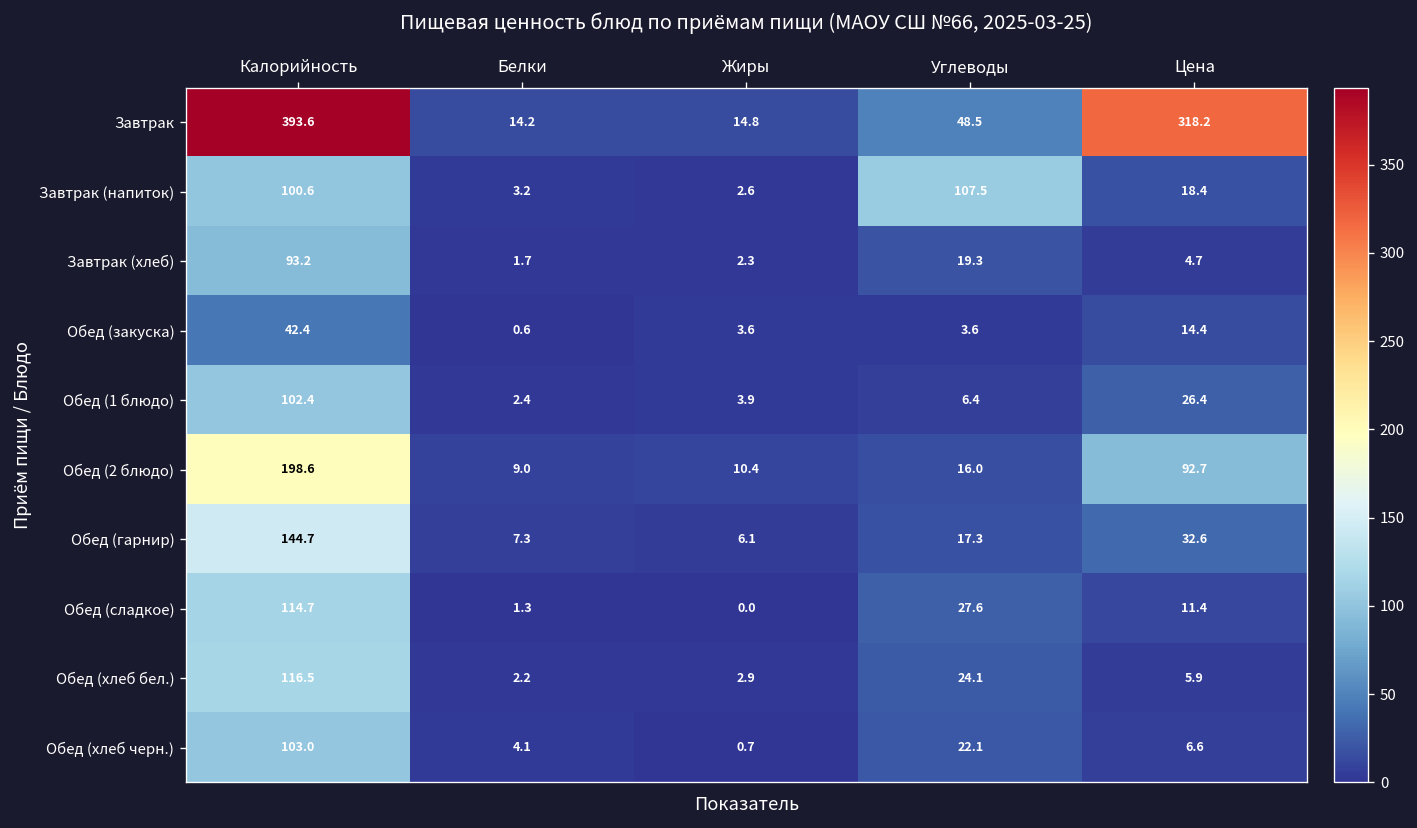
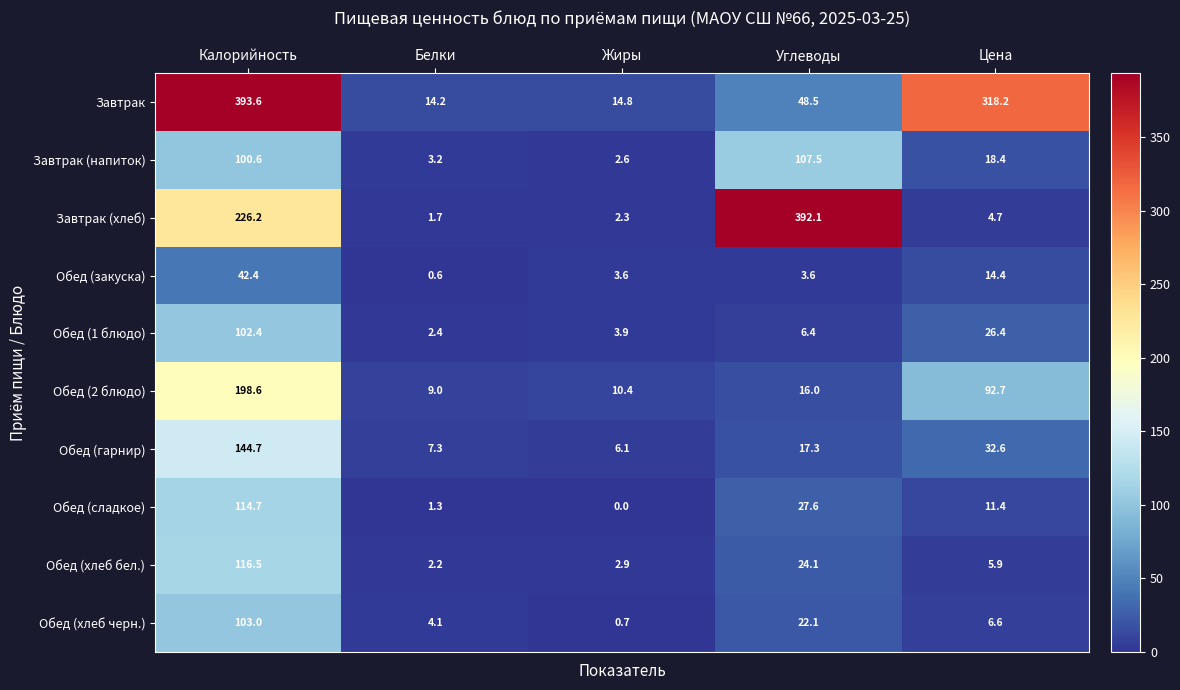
Завтрак (хлеб), Калорийность: 93.2 -> 226.2
Завтрак (хлеб), Углеводы: 19.3 -> 392.1
